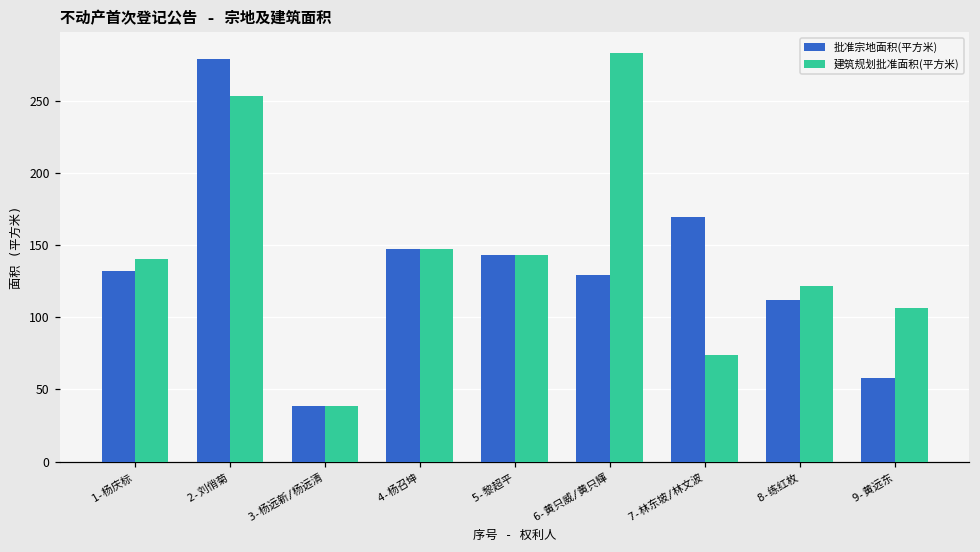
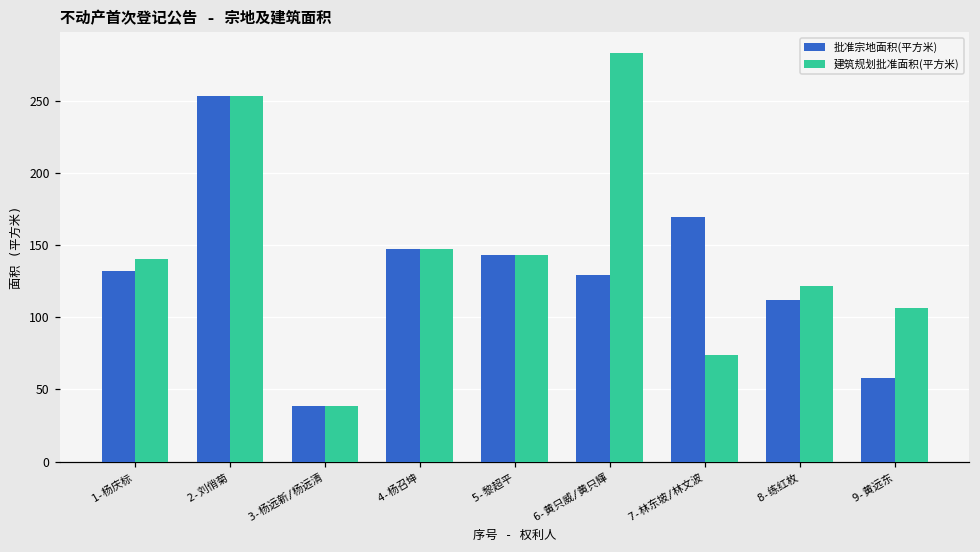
批准宗地面积(平方米), 2-刘俏菊: 279 -> 253
